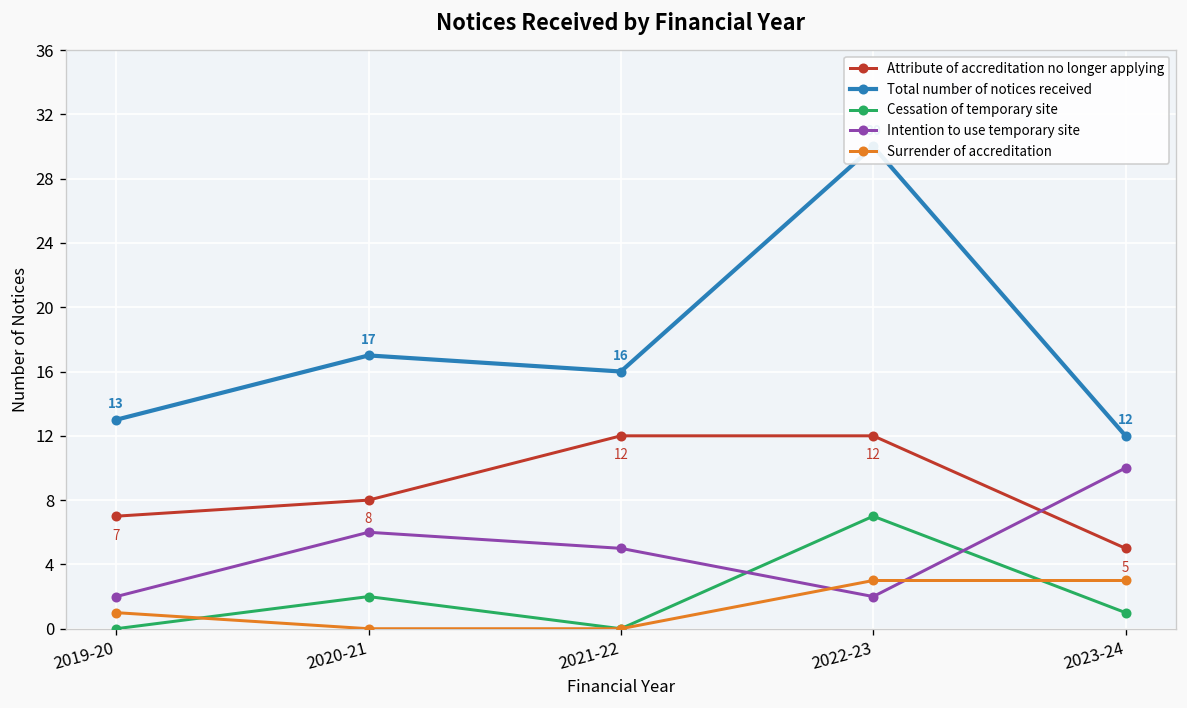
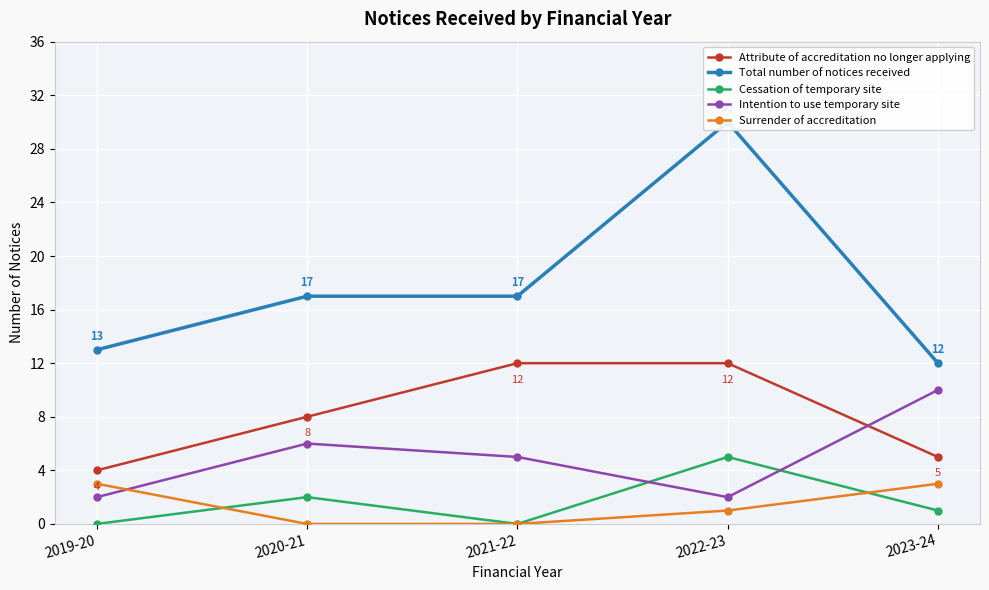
Attribute of accreditation no longer applying, 2019-20: 7 -> 4
Surrender of accreditation, 2019-20: 1 -> 3
Total number of notices received, 2021-22: 16 -> 17
Cessation of temporary site, 2022-23: 7 -> 5
Surrender of accreditation, 2022-23: 3 -> 1
